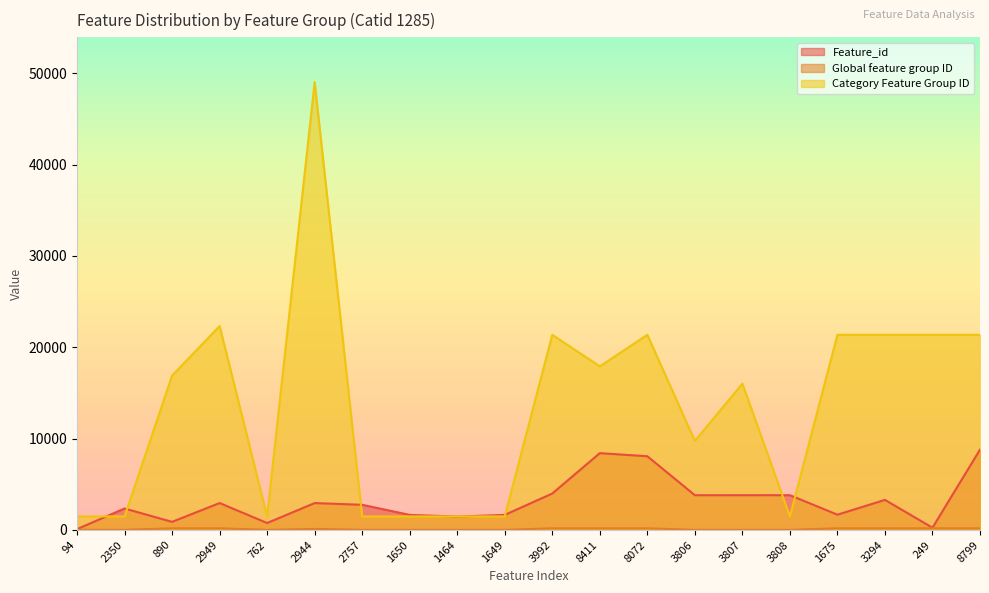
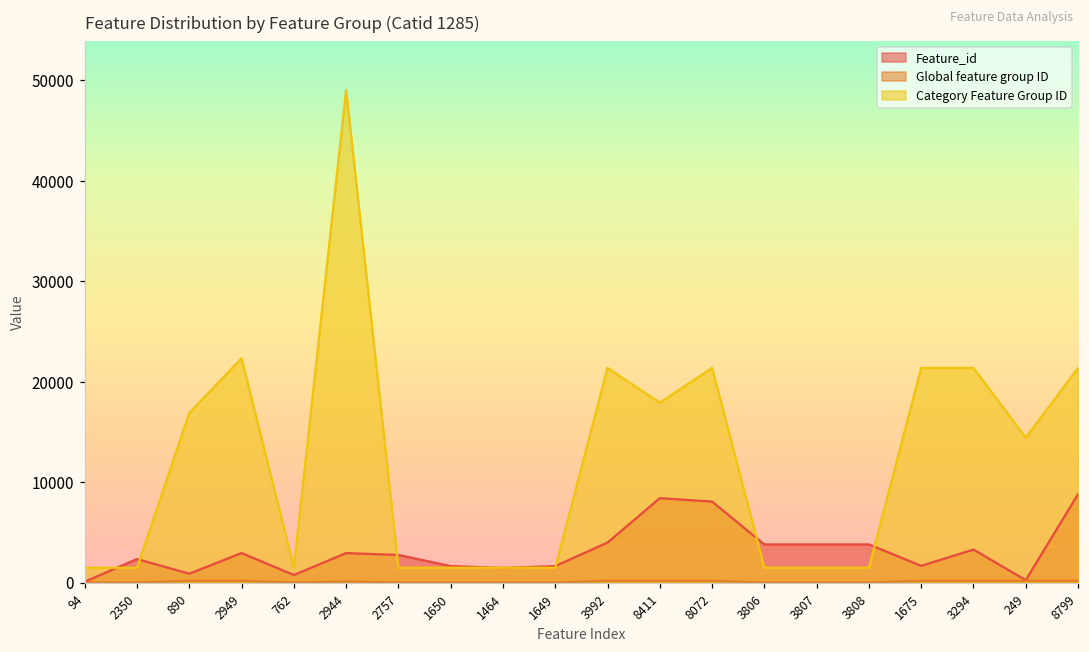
Category Feature Group ID, 3806: 10000 -> 1000
Category Feature Group ID, 3807: 16000 -> 1000
Category Feature Group ID, 249: 21000 -> 14000
